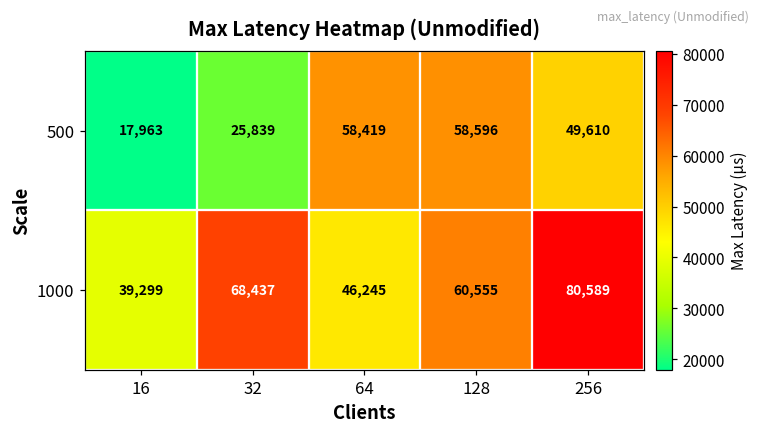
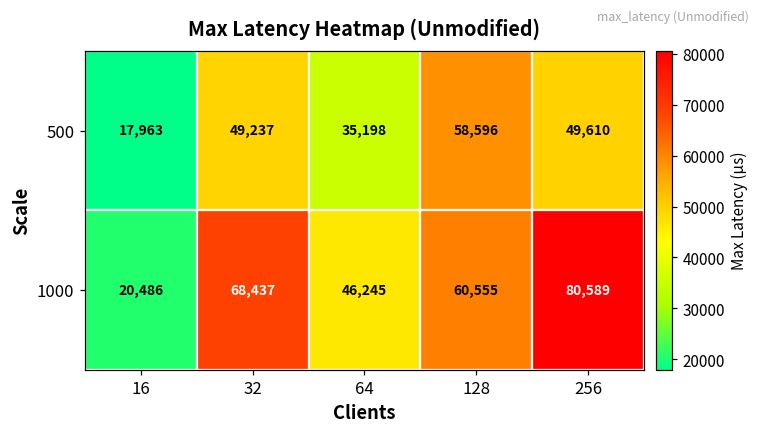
500, 32: 25,839 -> 49,237
500, 64: 58,419 -> 35,198
1000, 16: 39,299 -> 20,486
